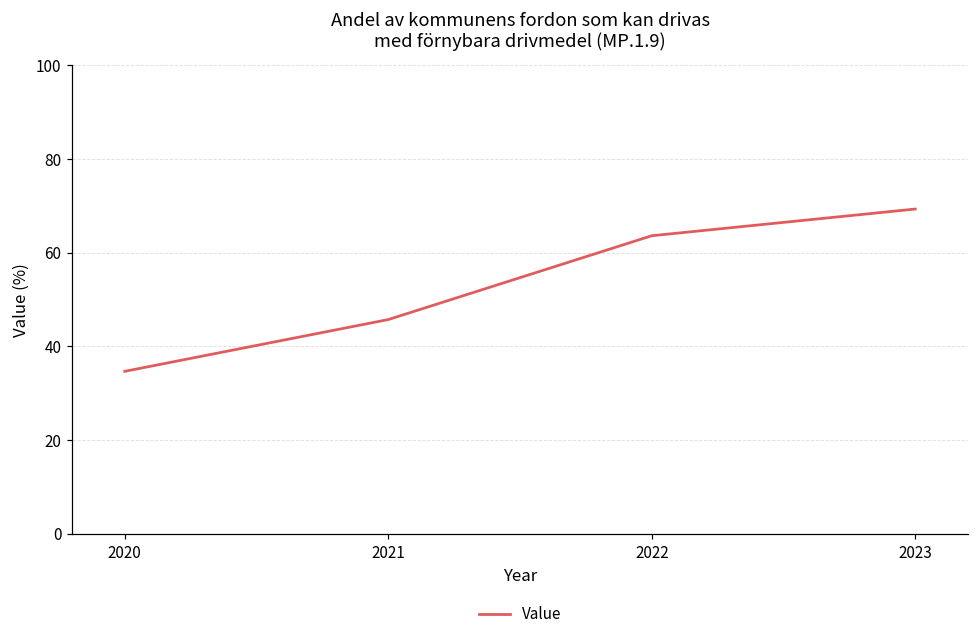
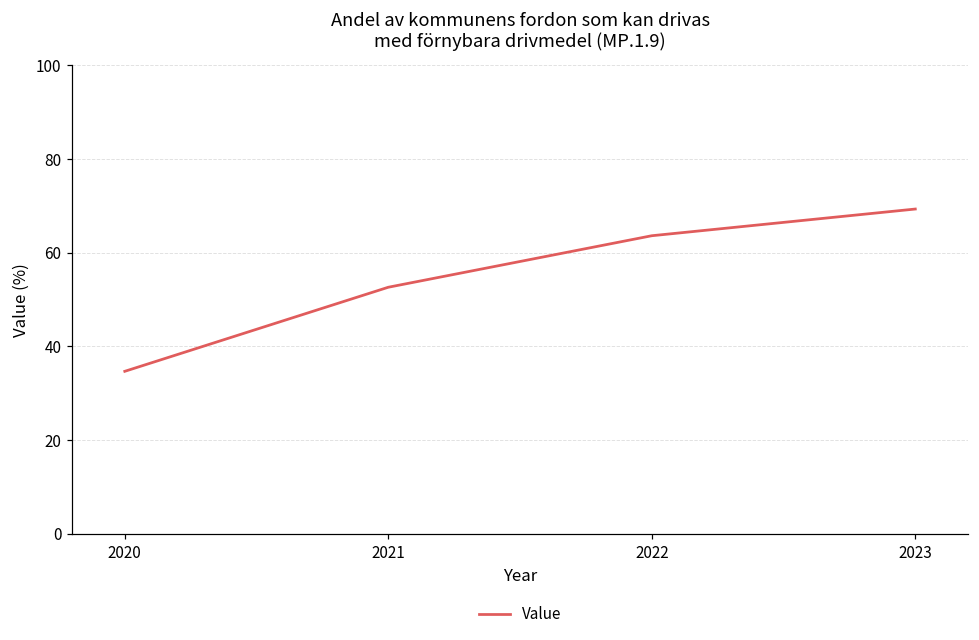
2021: 46 -> 53
